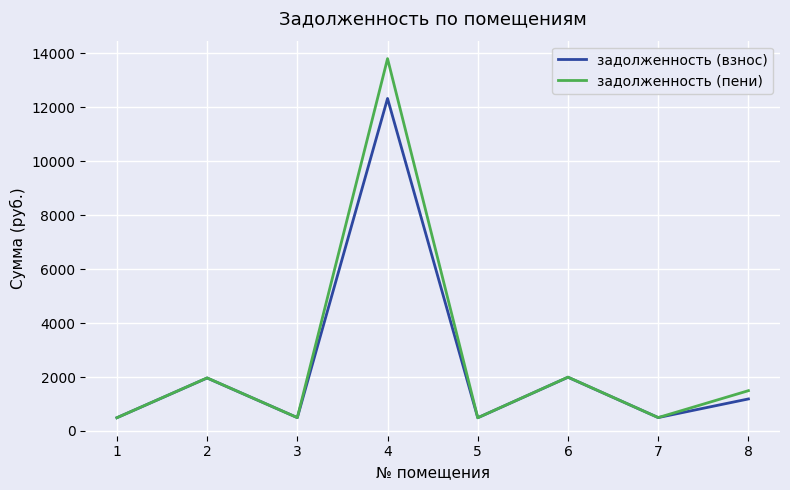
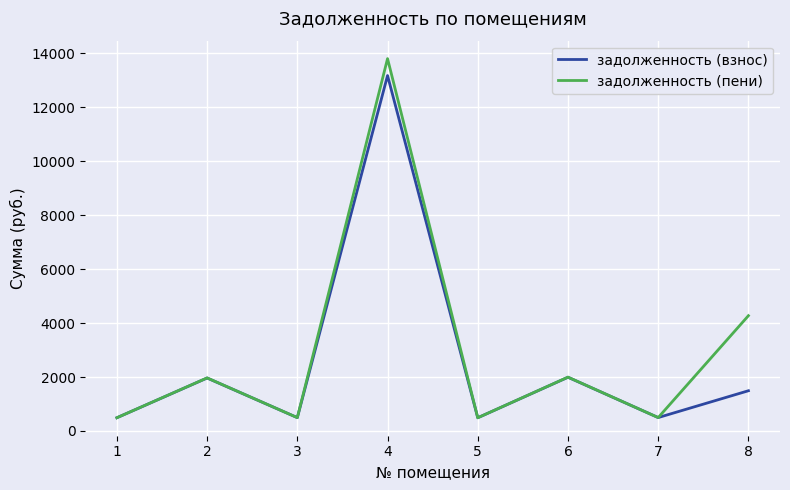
задолженность (взнос), 4: 12300 -> 13200
задолженность (взнос), 8: 1200 -> 1500
задолженность (пени), 8: 1500 -> 4300
